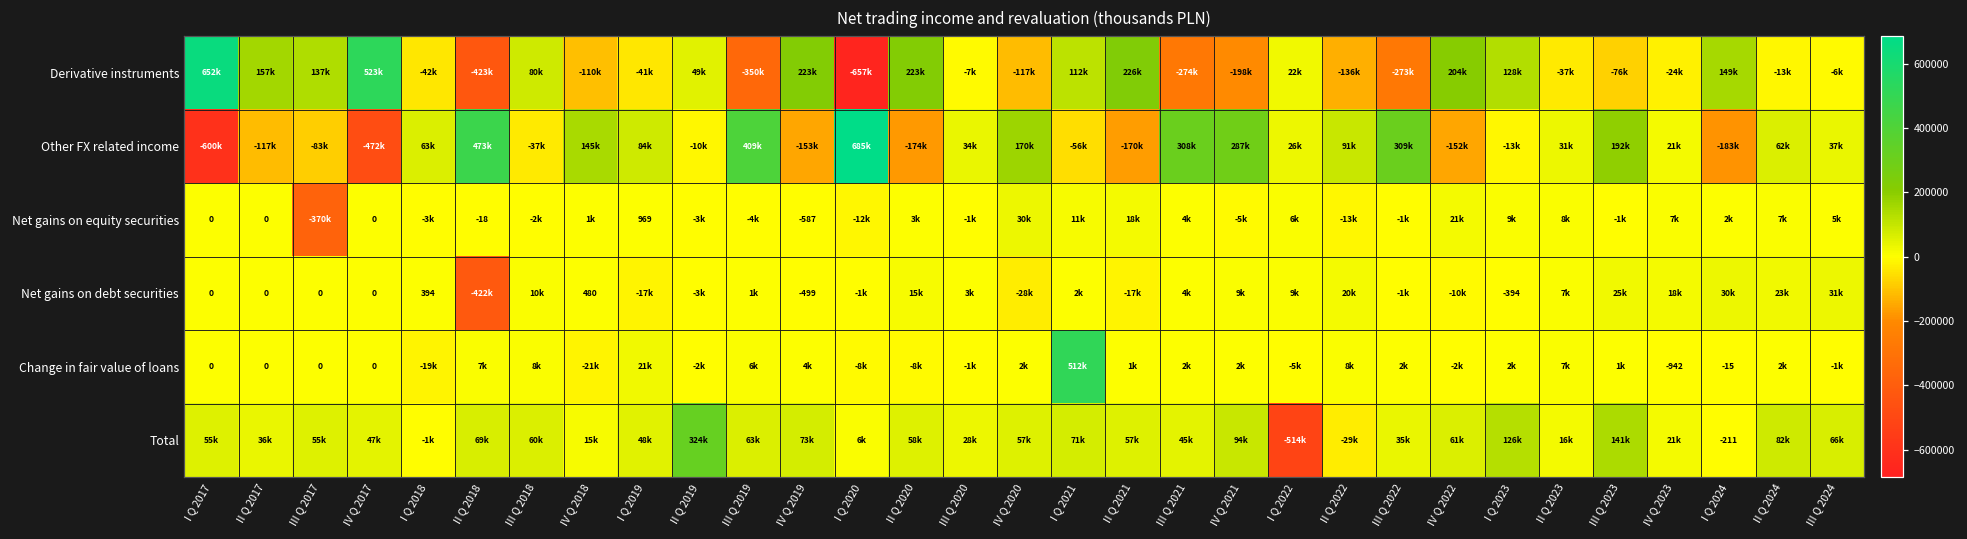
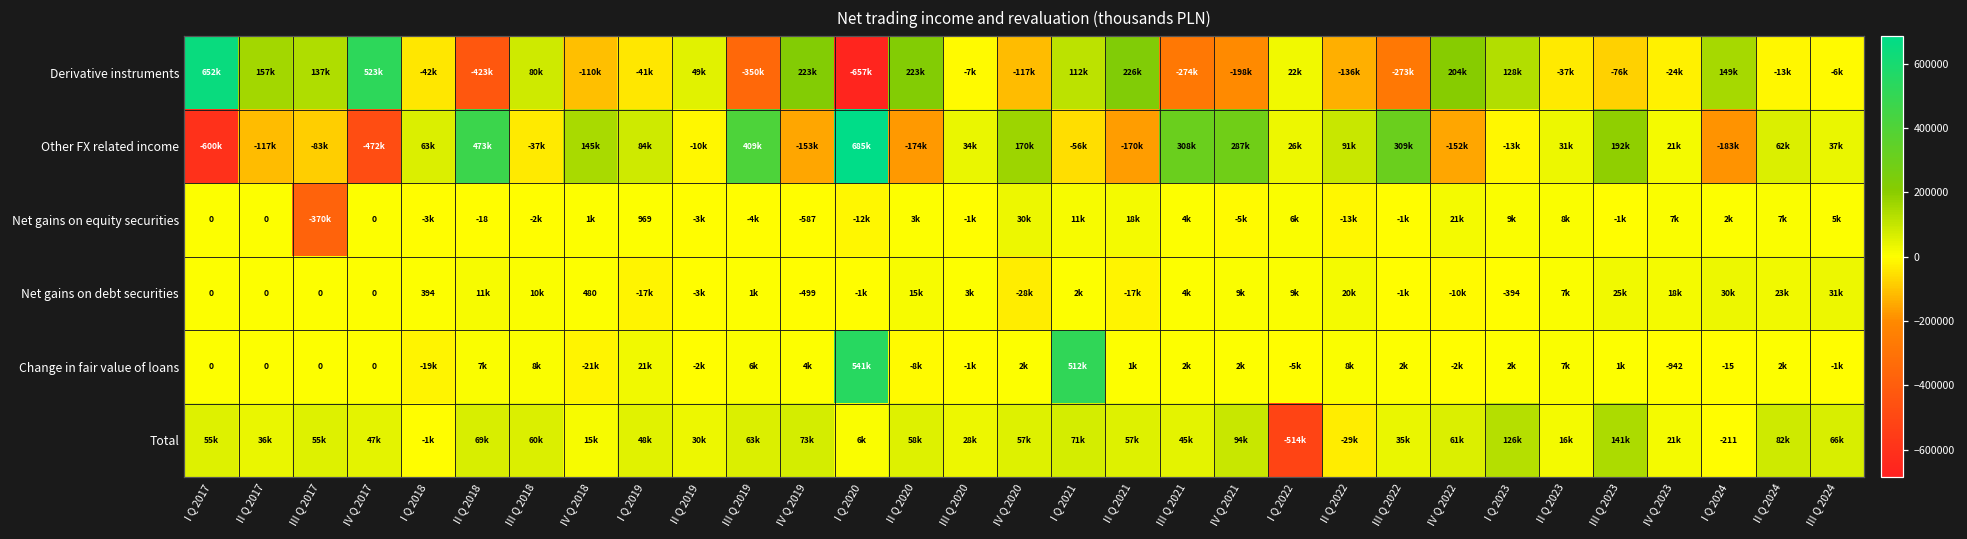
Net gains on debt securities, II Q 2018: -422k -> 11k
Change in fair value of loans, I Q 2020: -8k -> 541k
Total, II Q 2019: 324k -> 30k
